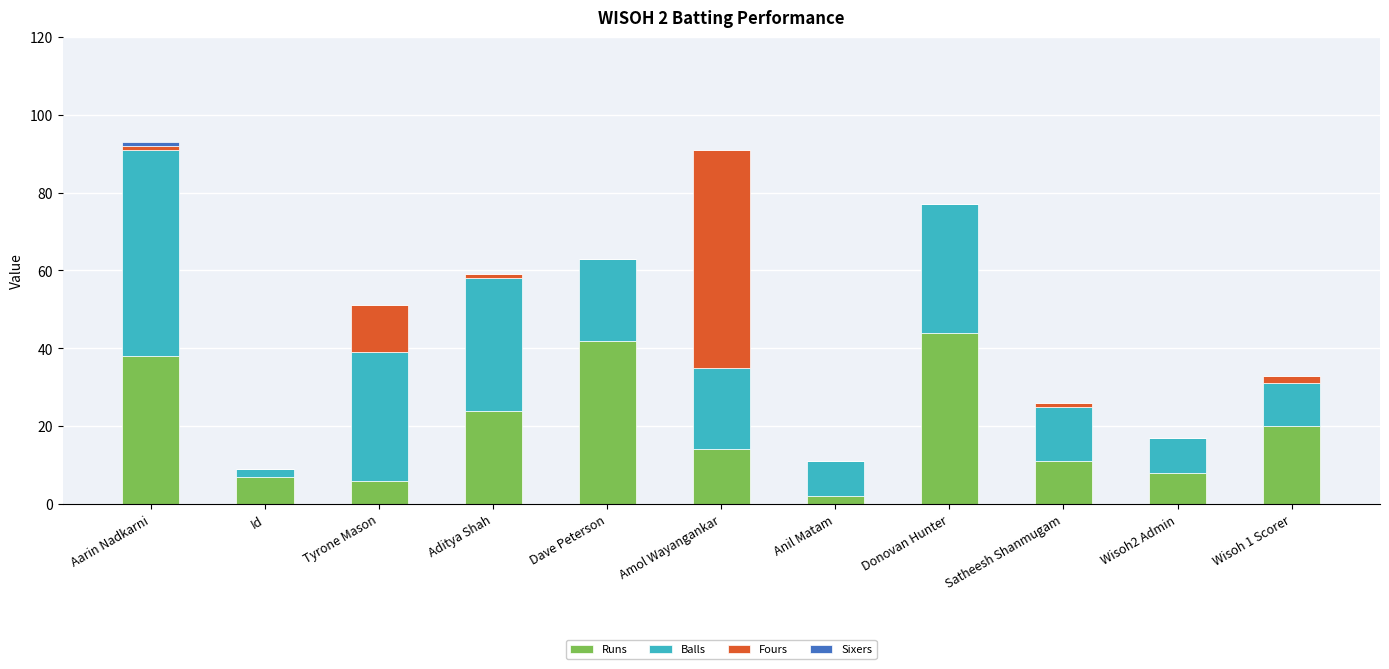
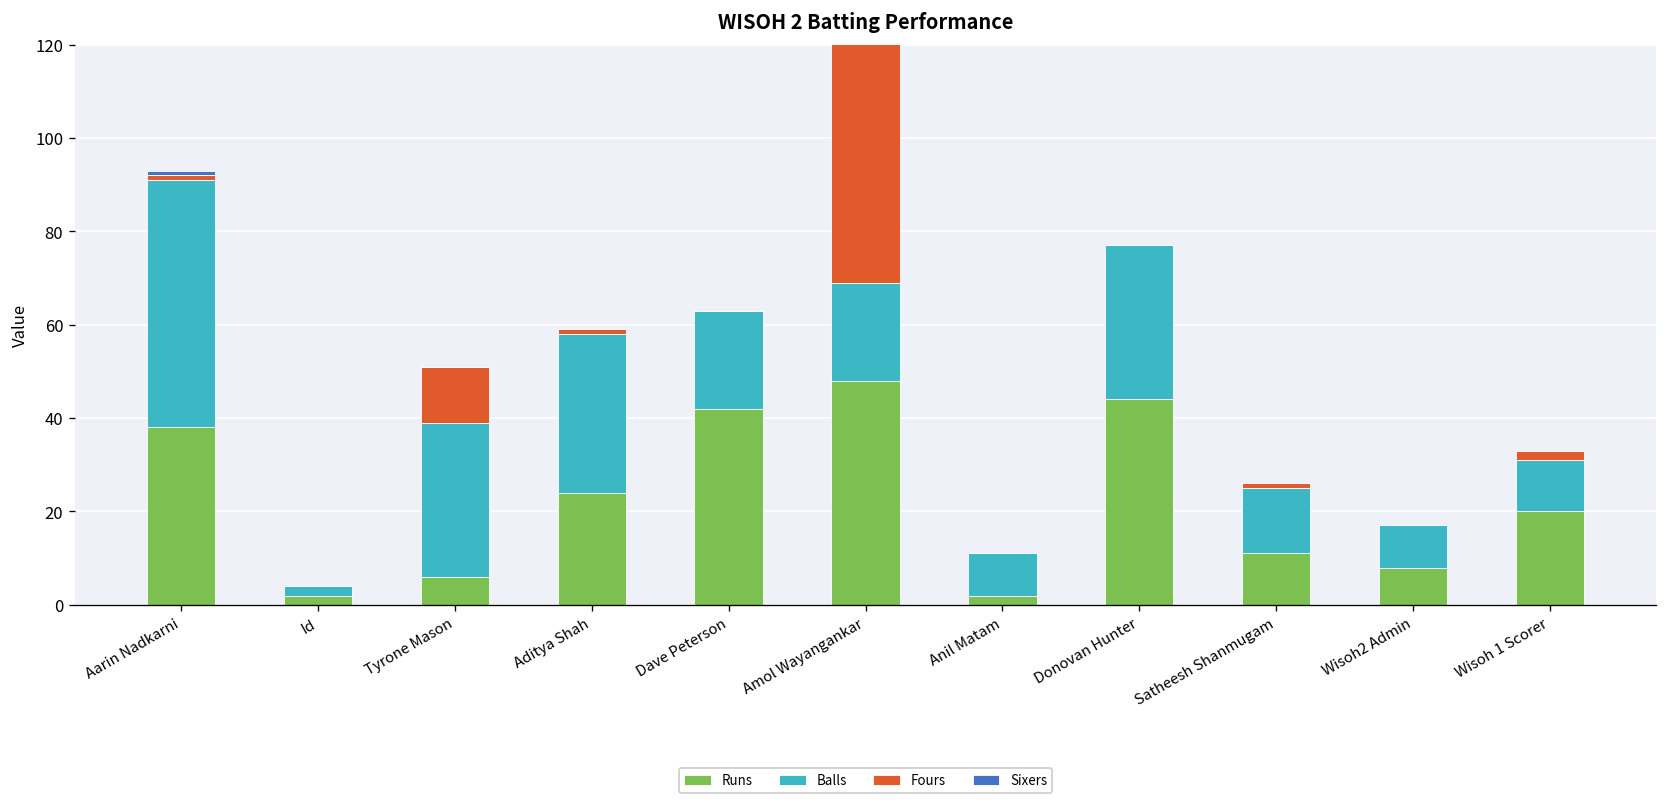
Runs, Id: 7 -> 2
Runs, Amol Wayangankar: 14 -> 48
